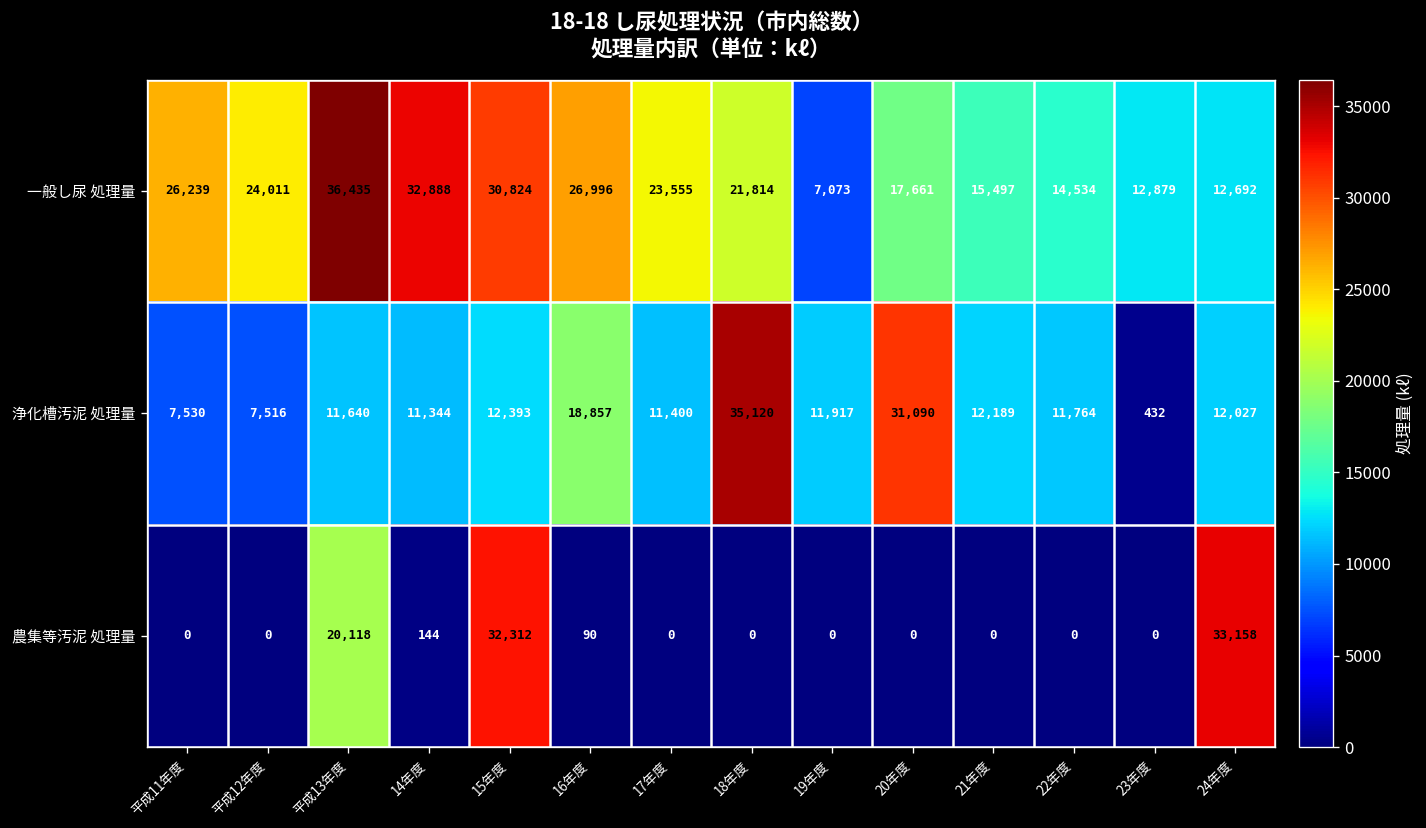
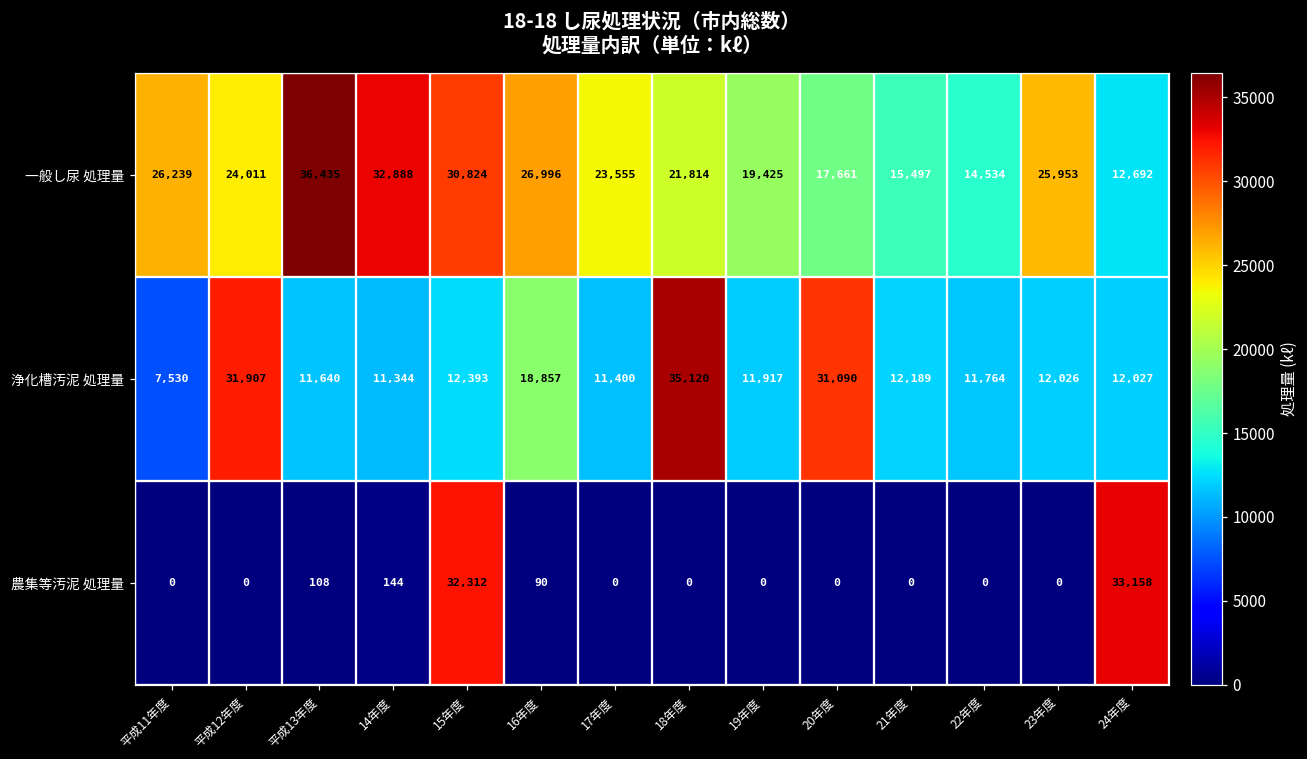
一般し尿 処理量, 19年度: 7,073 -> 19,425
一般し尿 処理量, 23年度: 12,879 -> 25,953
浄化槽汚泥 処理量, 平成12年度: 7,516 -> 31,907
浄化槽汚泥 処理量, 23年度: 432 -> 12,026
農集等汚泥 処理量, 平成13年度: 20,118 -> 108
